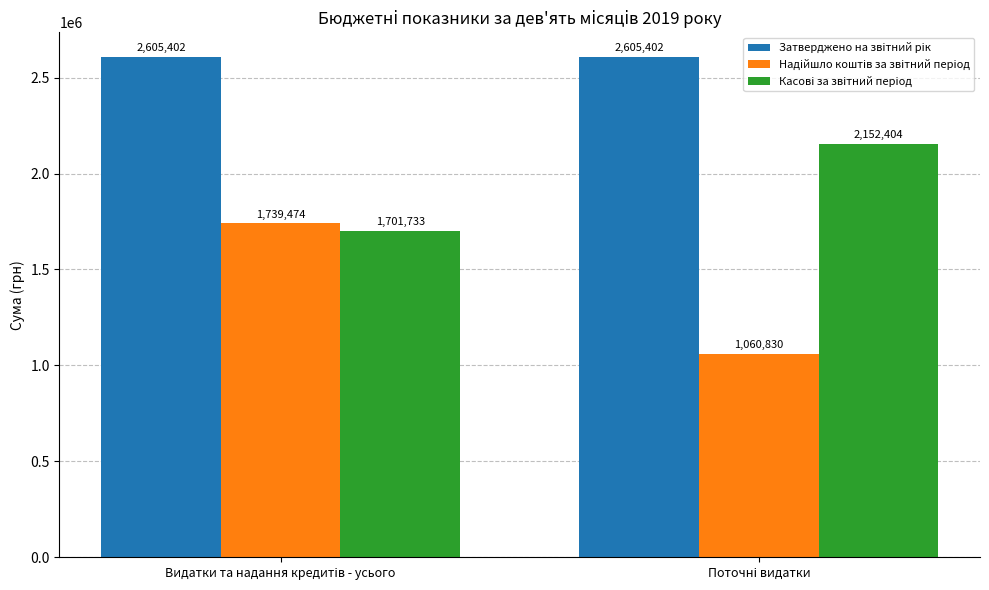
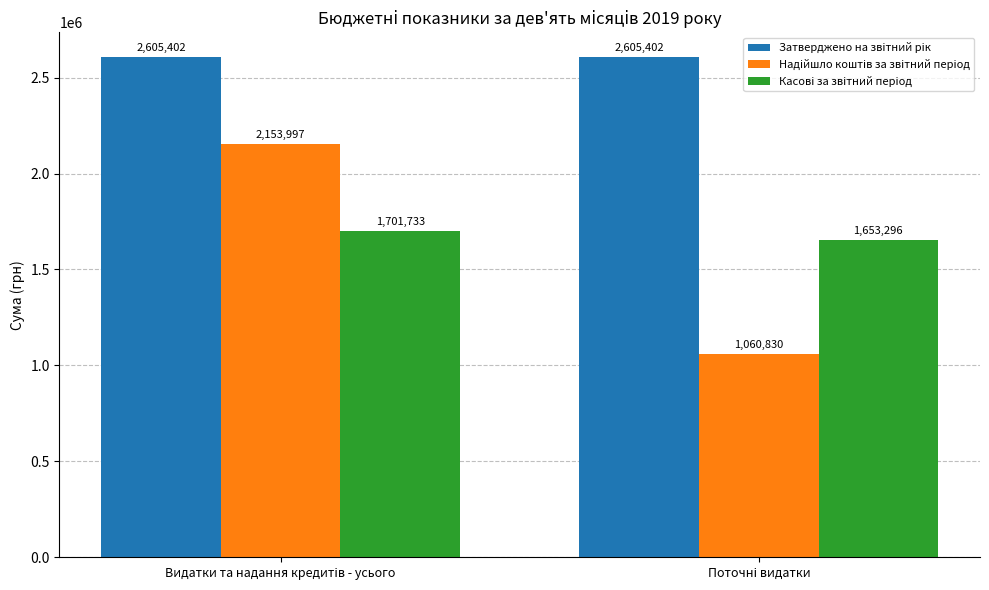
Надійшло коштів за звітний період, Видатки та надання кредитів - усього: 1,739,474 -> 2,153,997
Касові за звітний період, Поточні видатки: 2,152,404 -> 1,653,296
